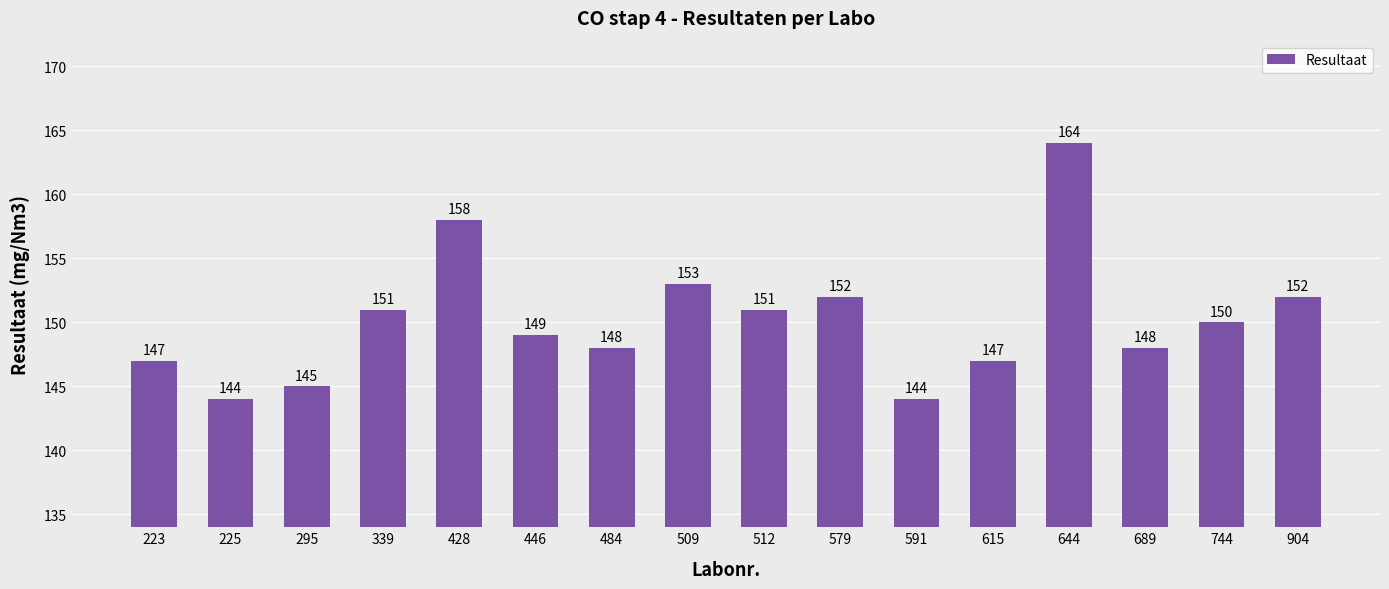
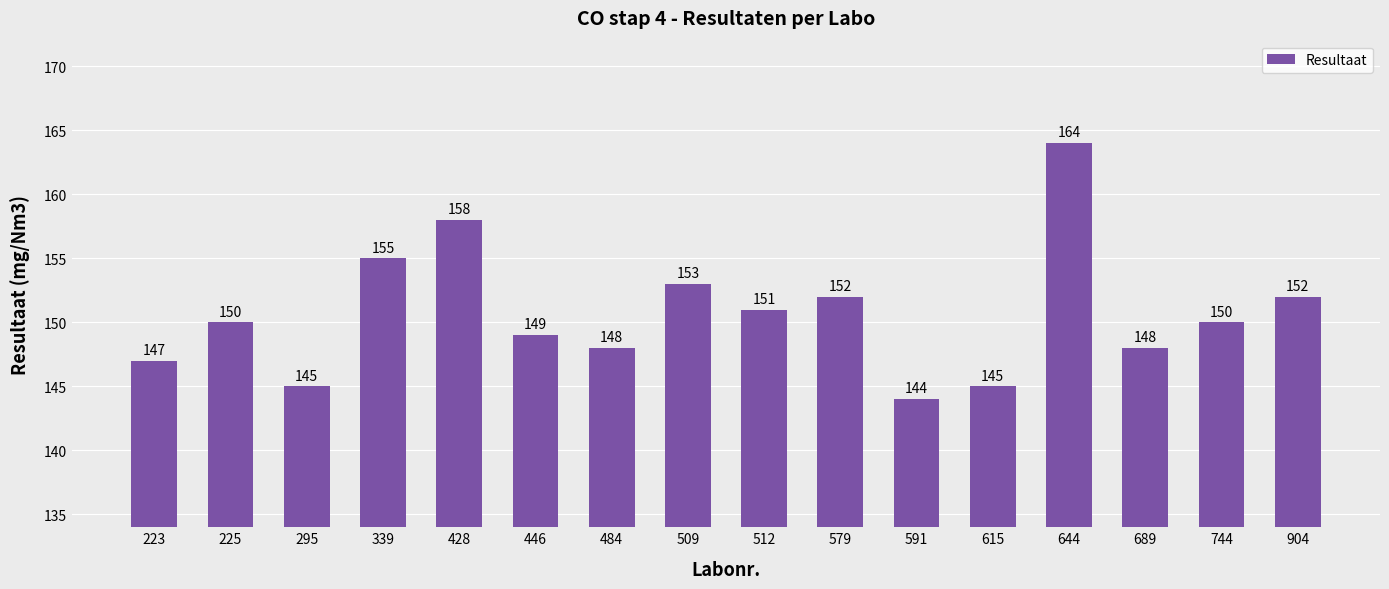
225: 144 -> 150
339: 151 -> 155
615: 147 -> 145
